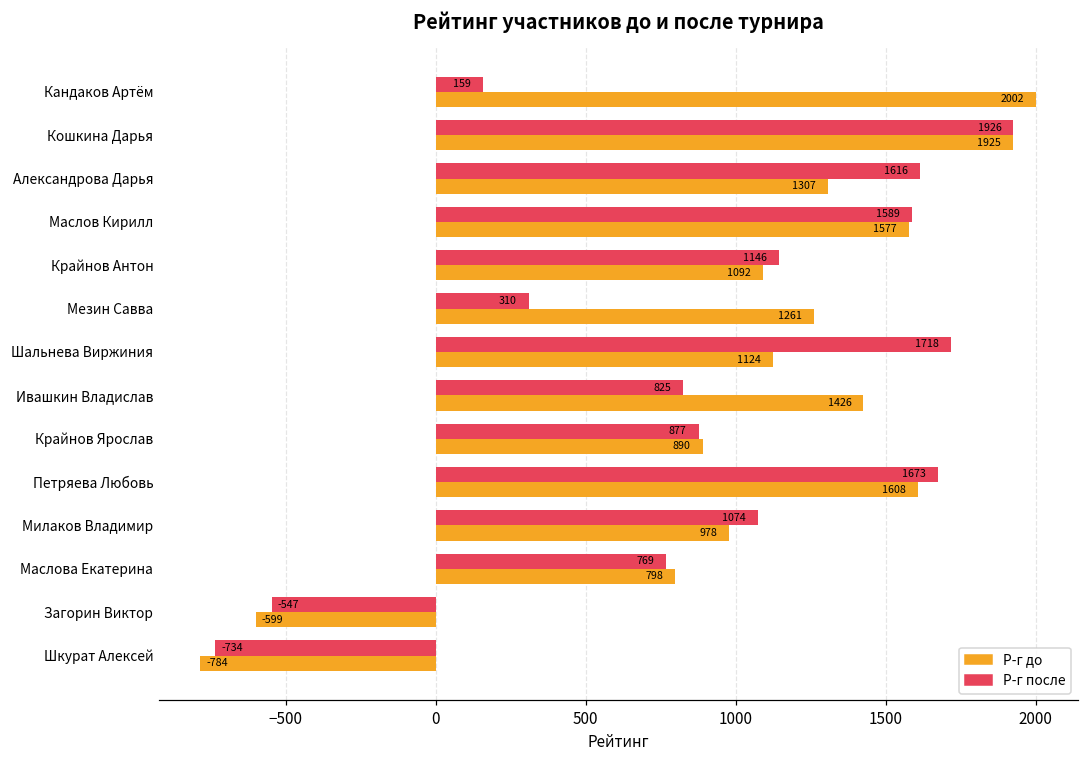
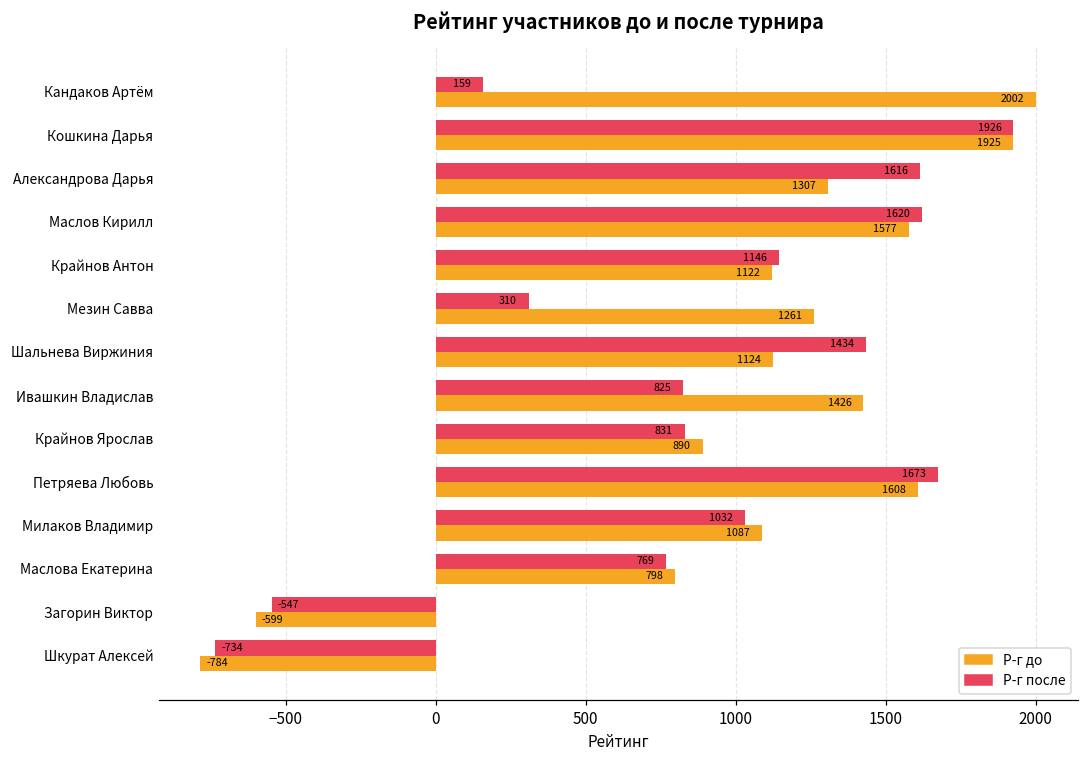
Р-г после, Маслов Кирилл: 1589 -> 1620
Р-г до, Крайнов Антон: 1092 -> 1122
Р-г после, Шальнева Виржиния: 1718 -> 1434
Р-г после, Крайнов Ярослав: 877 -> 831
Р-г после, Милаков Владимир: 1074 -> 1032
Р-г до, Милаков Владимир: 978 -> 1087
